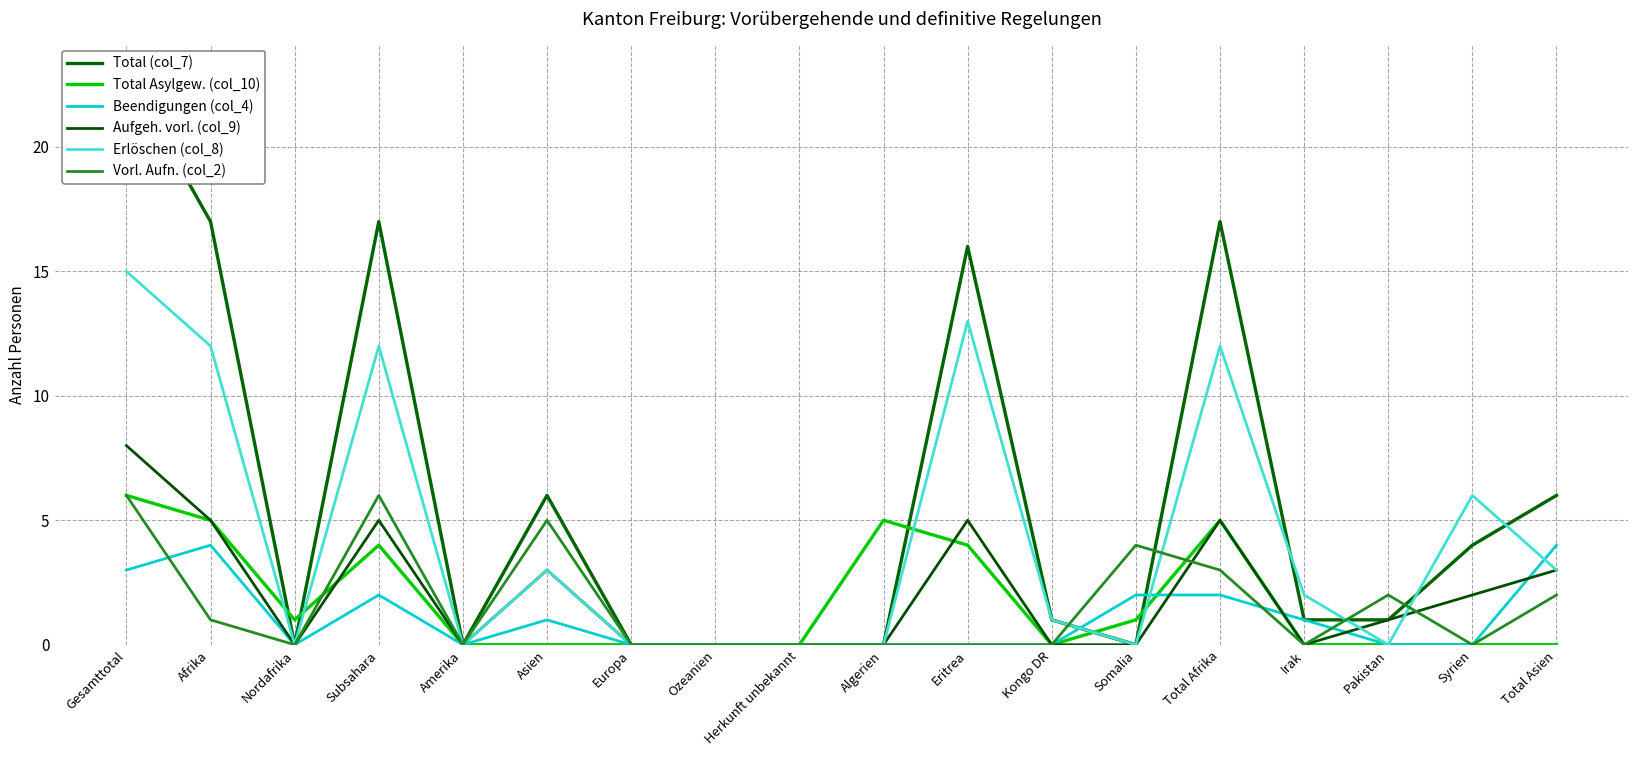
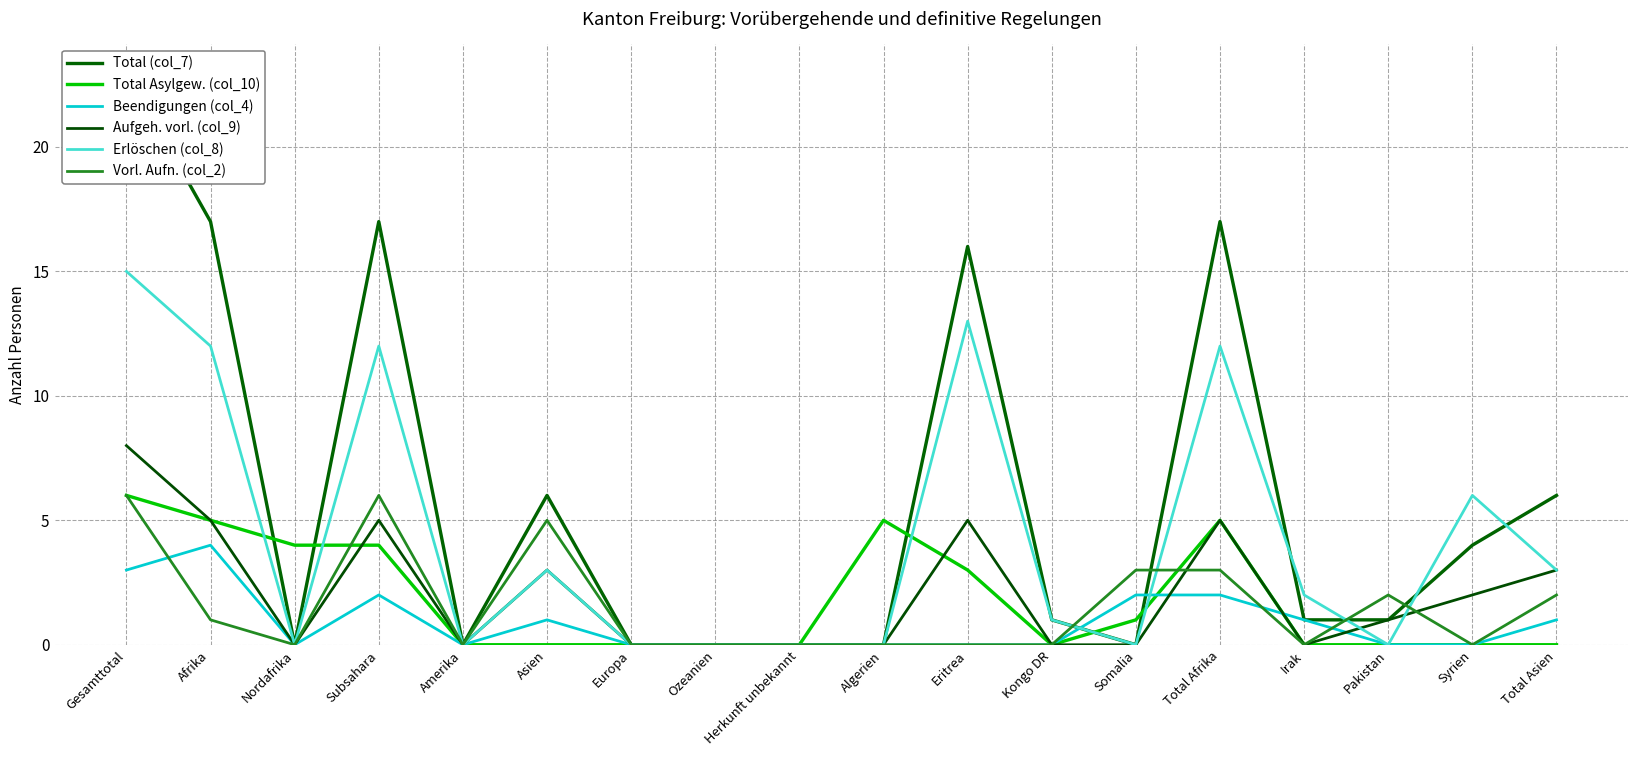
Total Asylgew. (col_10), Nordafrika: 1 -> 4
Total Asylgew. (col_10), Eritrea: 4 -> 3
Vorl. Aufn. (col_2), Somalia: 4 -> 3
Beendigungen (col_4), Total Asien: 4 -> 1
